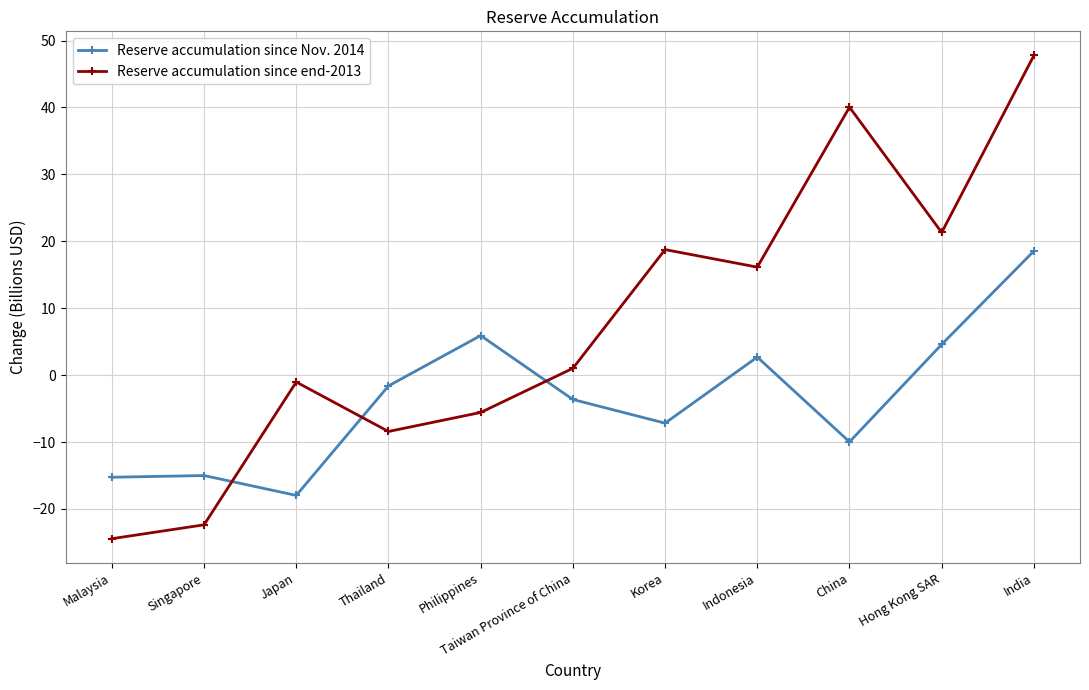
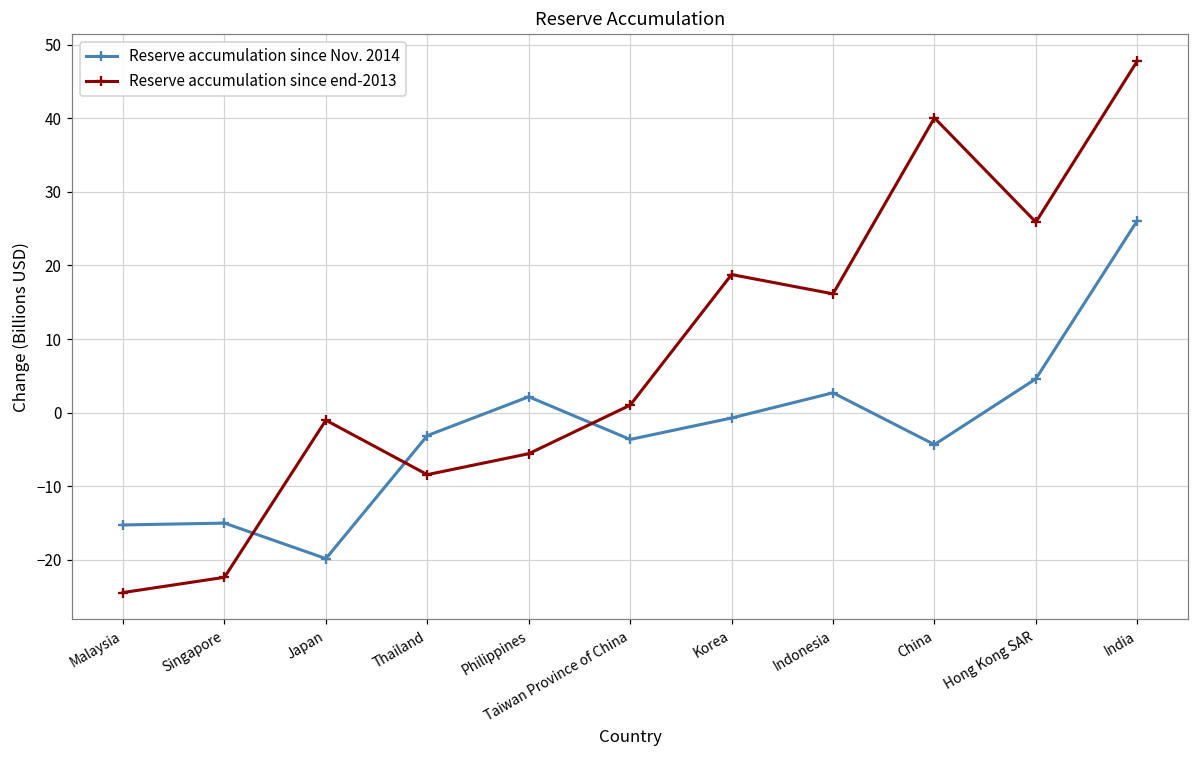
Reserve accumulation since Nov. 2014, Japan: -18 -> -20
Reserve accumulation since Nov. 2014, Thailand: -2 -> -3
Reserve accumulation since Nov. 2014, Philippines: 6 -> 2
Reserve accumulation since Nov. 2014, Korea: -7 -> -1
Reserve accumulation since Nov. 2014, China: -10 -> -4
Reserve accumulation since end-2013, Hong Kong SAR: 21 -> 26
Reserve accumulation since Nov. 2014, India: 19 -> 26
